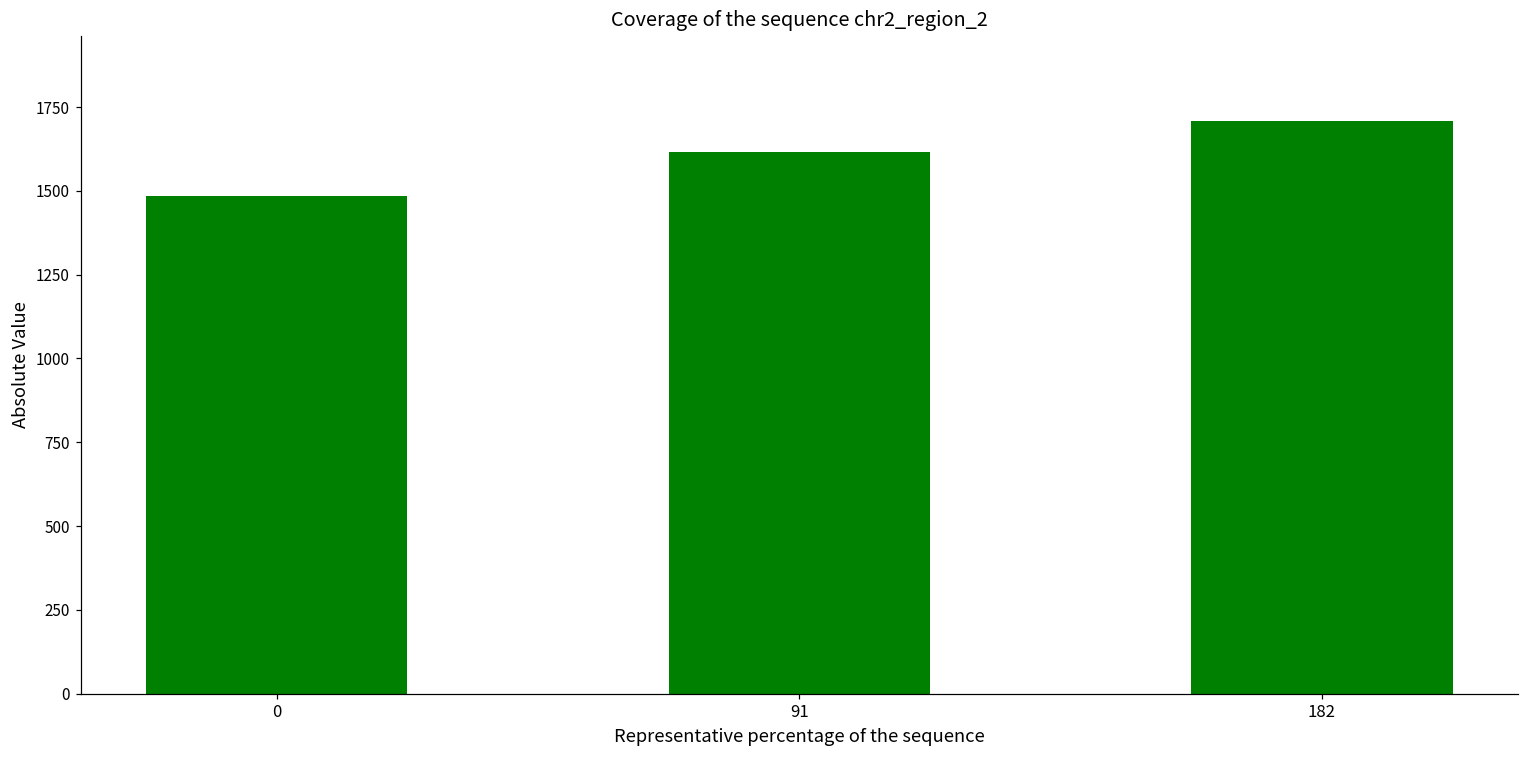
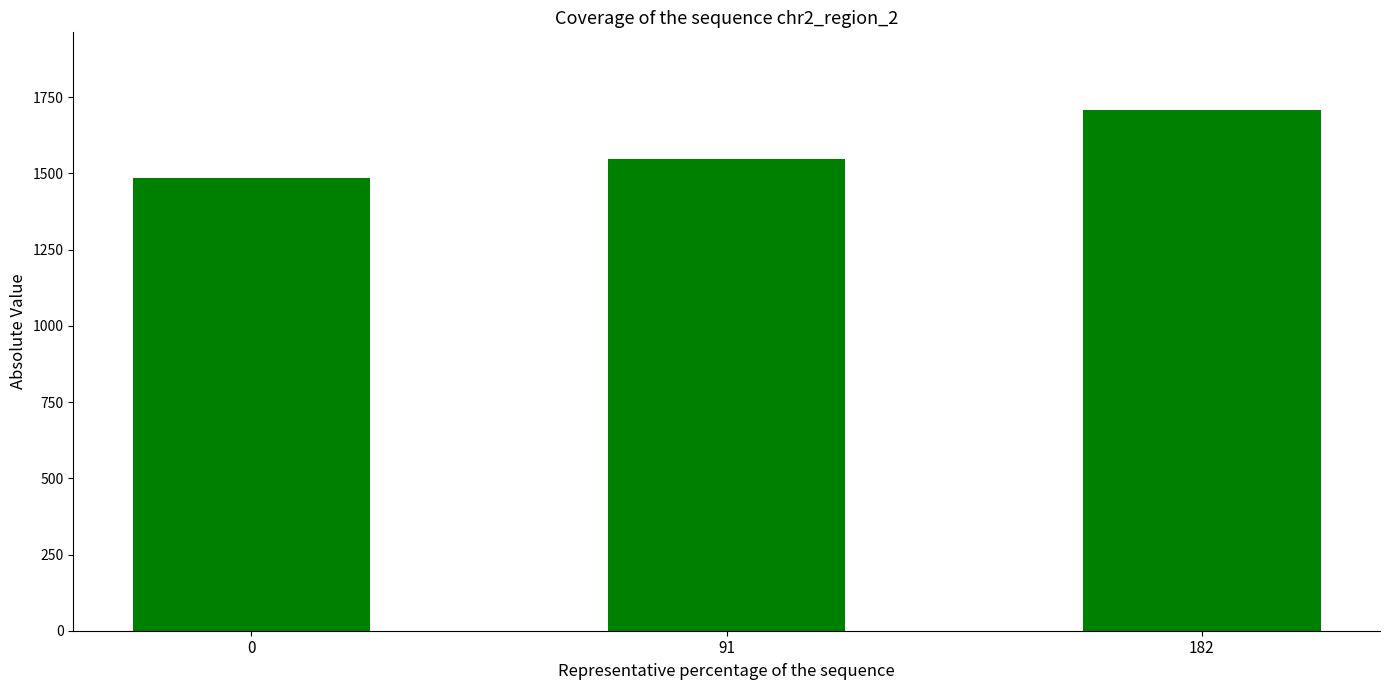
91: 1620 -> 1550
